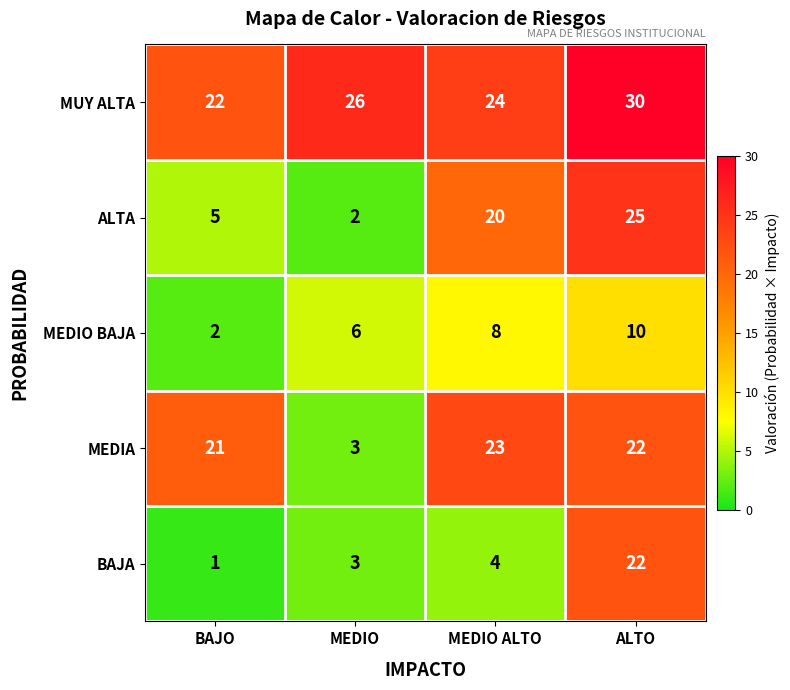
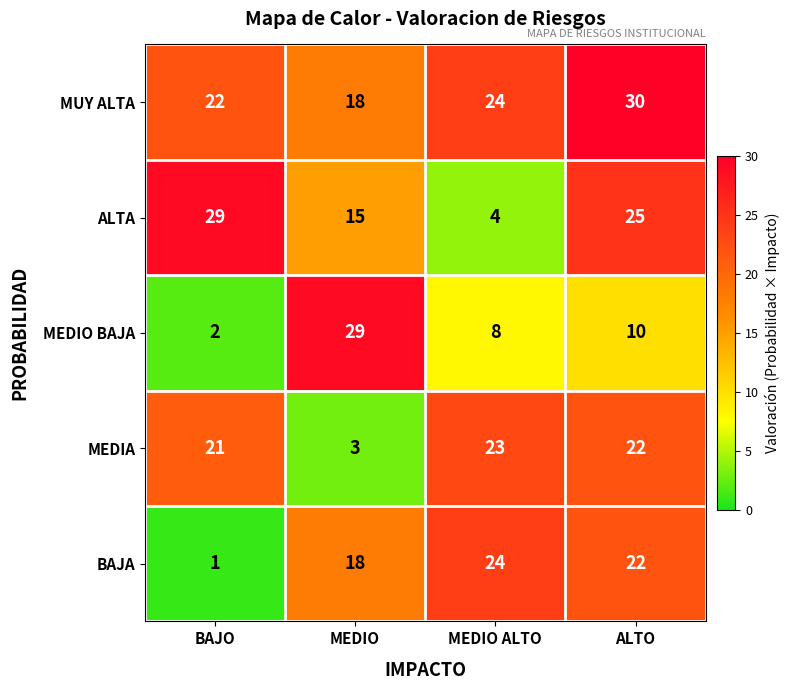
MUY ALTA, MEDIO: 26 -> 18
ALTA, BAJO: 5 -> 29
ALTA, MEDIO: 2 -> 15
ALTA, MEDIO ALTO: 20 -> 4
MEDIO BAJA, MEDIO: 6 -> 29
BAJA, MEDIO: 3 -> 18
BAJA, MEDIO ALTO: 4 -> 24
